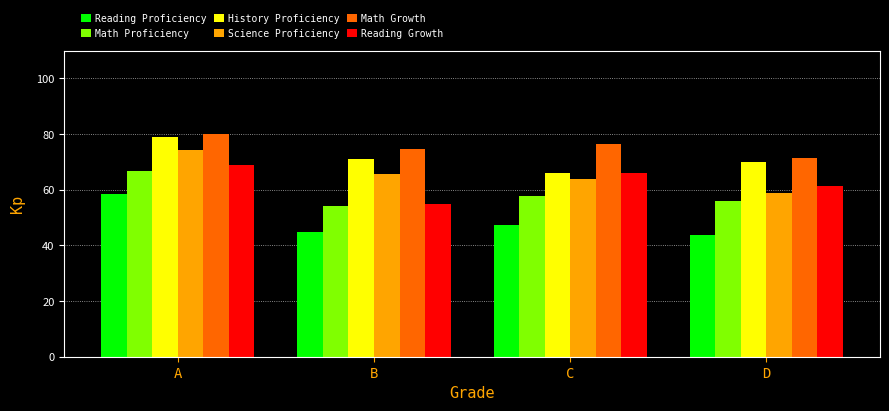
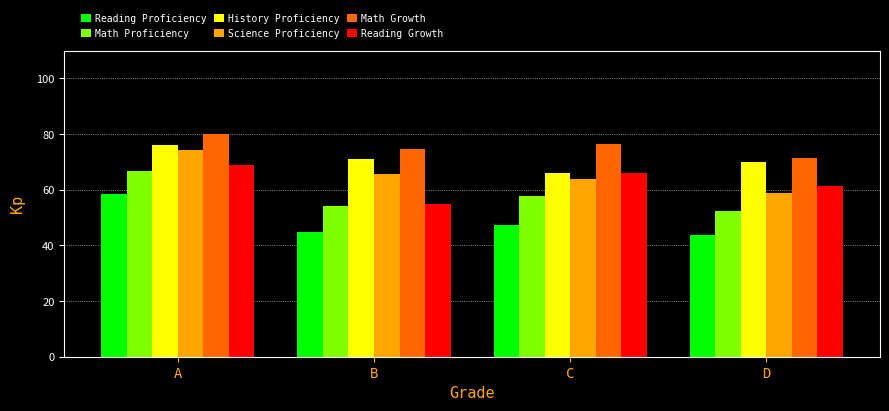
History Proficiency, A: 79 -> 76
Math Proficiency, D: 56 -> 52
